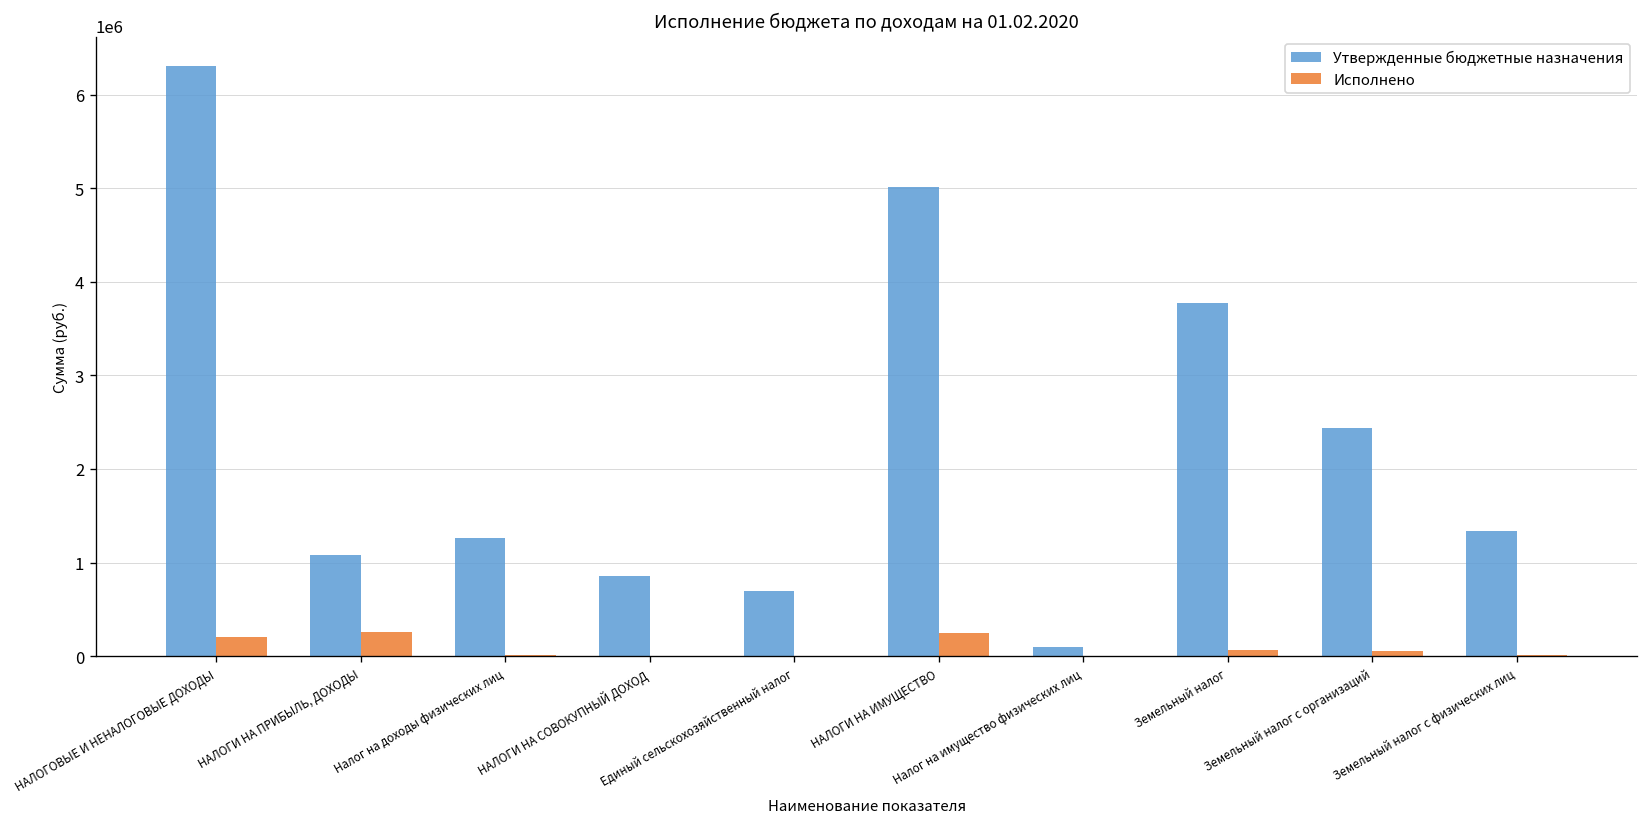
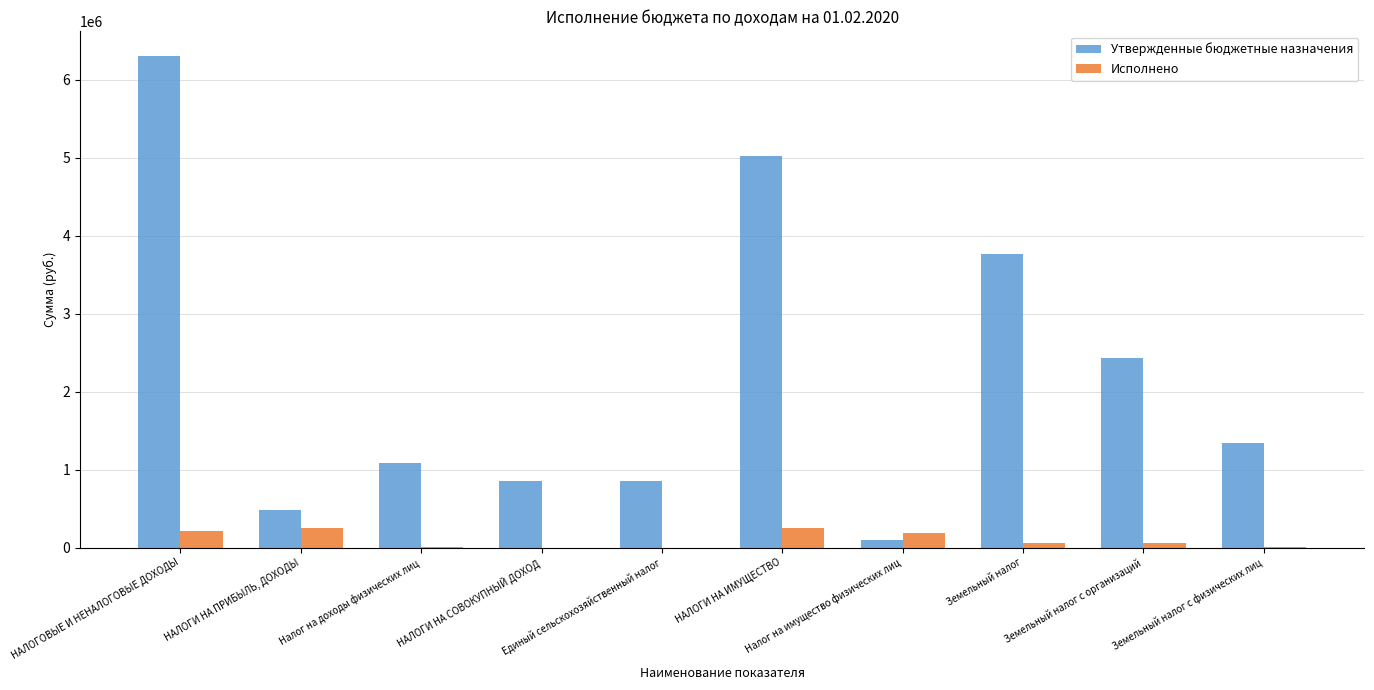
Утвержденные бюджетные назначения, НАЛОГИ НА ПРИБЫЛЬ, ДОХОДЫ: 1100000 -> 500000
Утвержденные бюджетные назначения, Налог на доходы физических лиц: 1300000 -> 1100000
Утвержденные бюджетные назначения, Единый сельскохозяйственный налог: 700000 -> 900000
Исполнено, Налог на имущество физических лиц: 0 -> 200000
